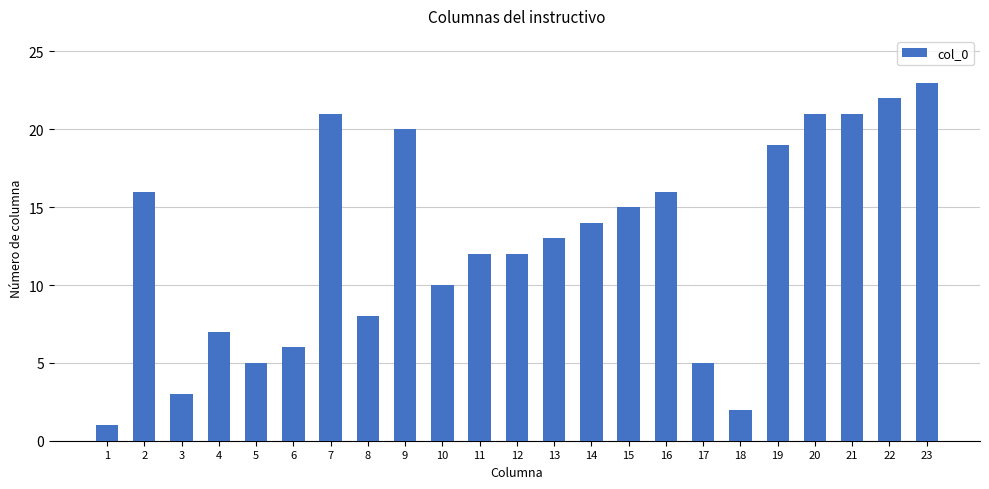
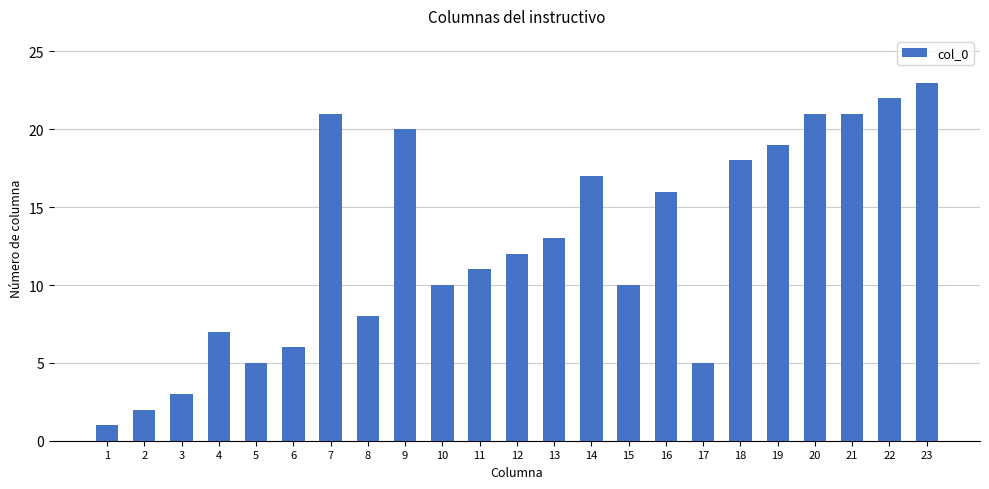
2: 16 -> 2
11: 12 -> 11
14: 14 -> 17
15: 15 -> 10
18: 2 -> 18
